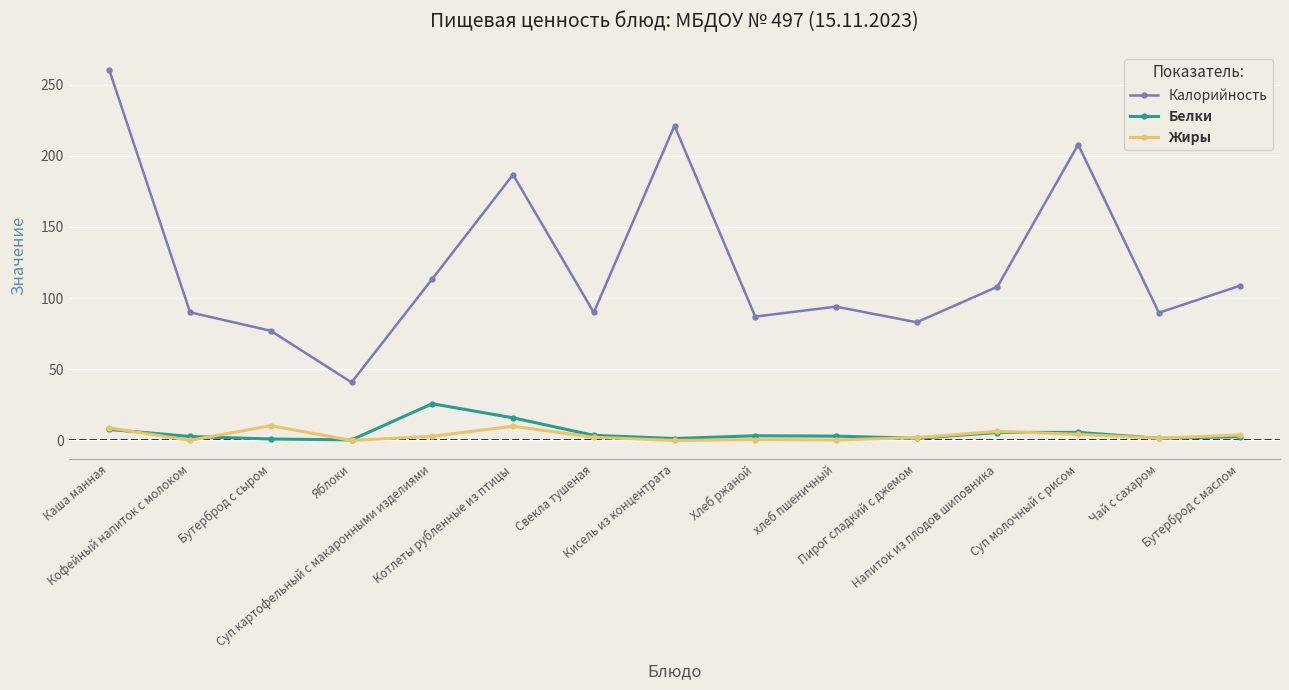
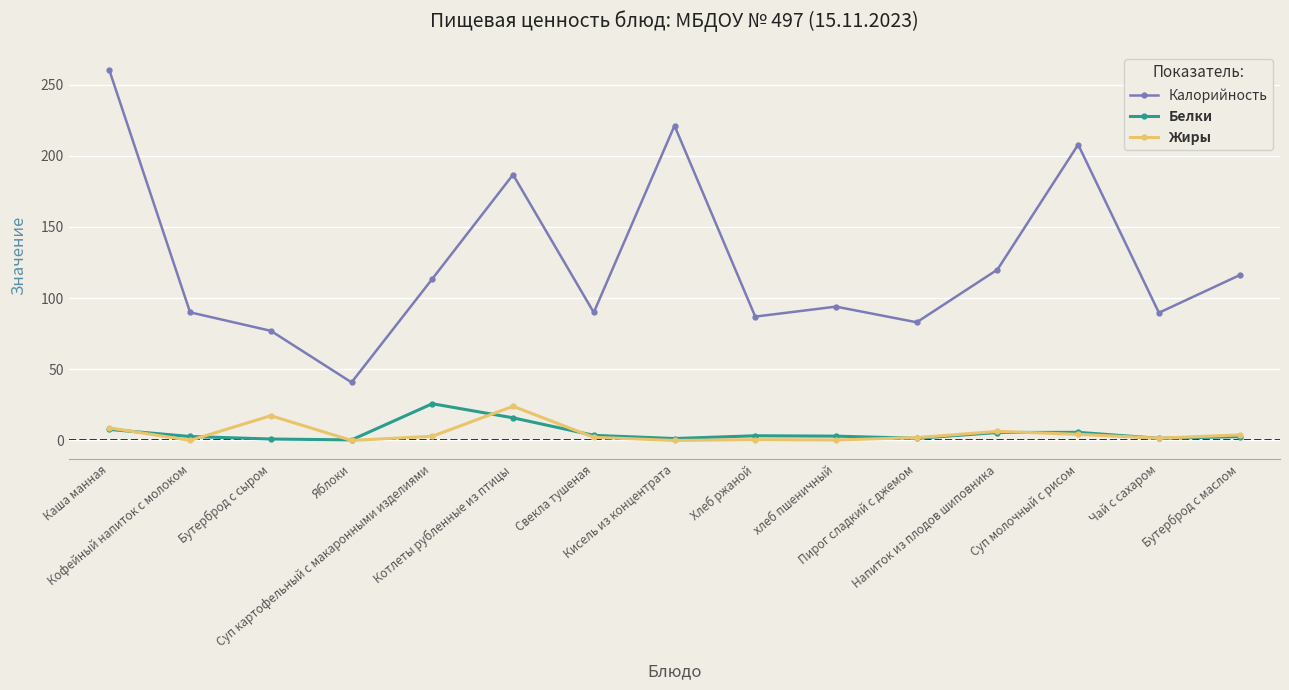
Жиры, Бутерброд с сыром: 10 -> 17
Жиры, Котлеты рубленные из птицы: 10 -> 24
Калорийность, Напиток из плодов шиповника: 108 -> 120
Калорийность, Бутерброд с маслом: 109 -> 116
